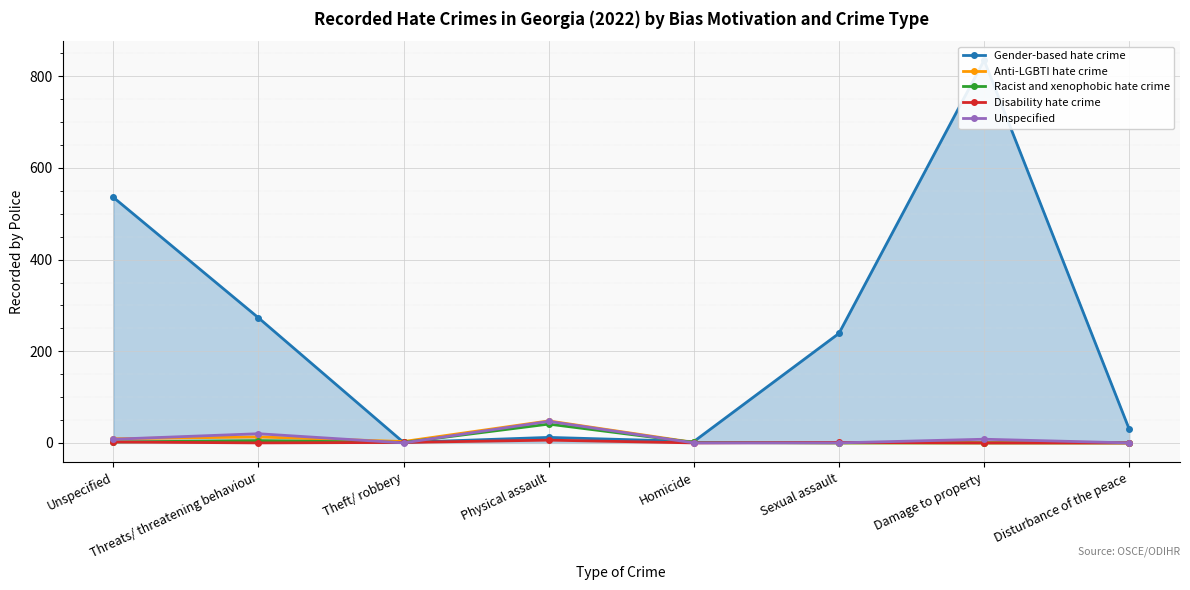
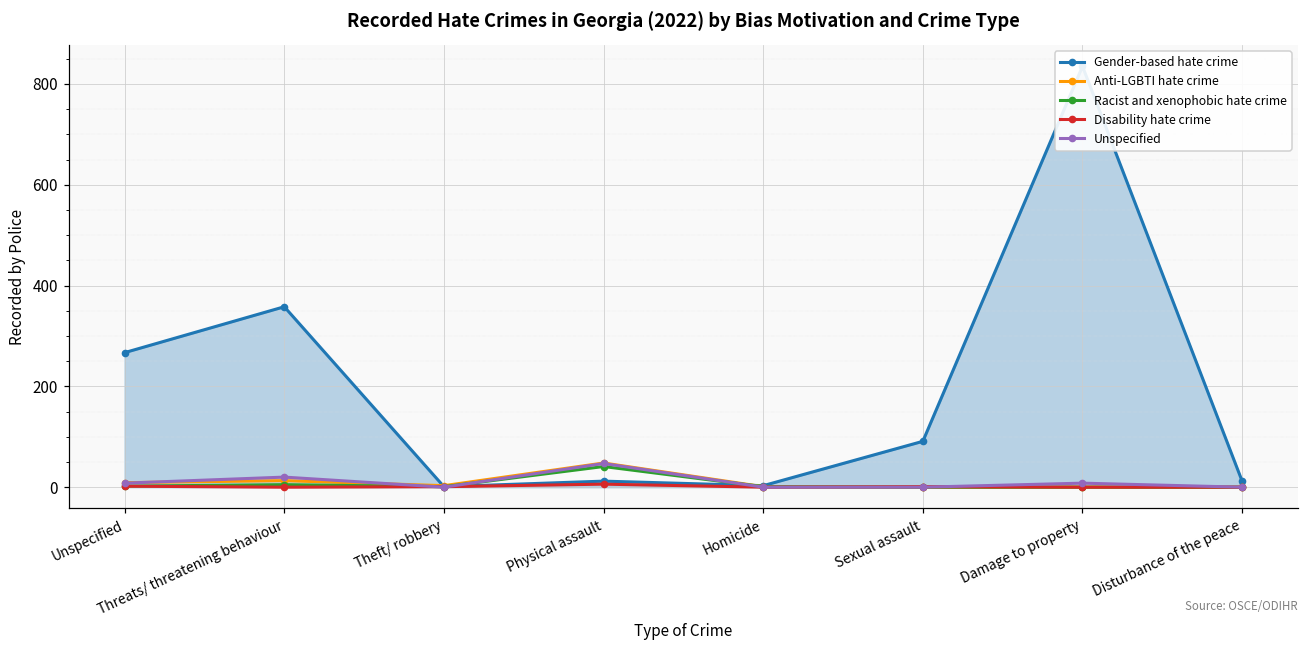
Gender-based hate crime, Unspecified: 540 -> 270
Gender-based hate crime, Threats/ threatening behaviour: 270 -> 360
Gender-based hate crime, Sexual assault: 240 -> 90
Gender-based hate crime, Disturbance of the peace: 30 -> 10
